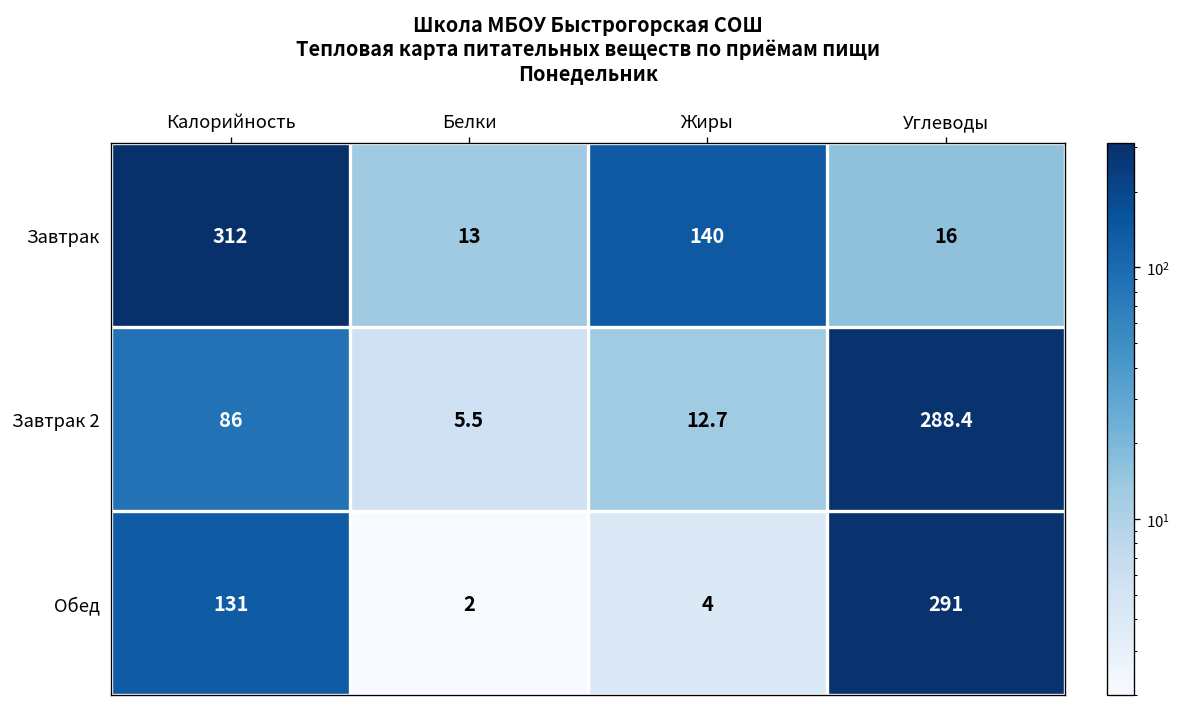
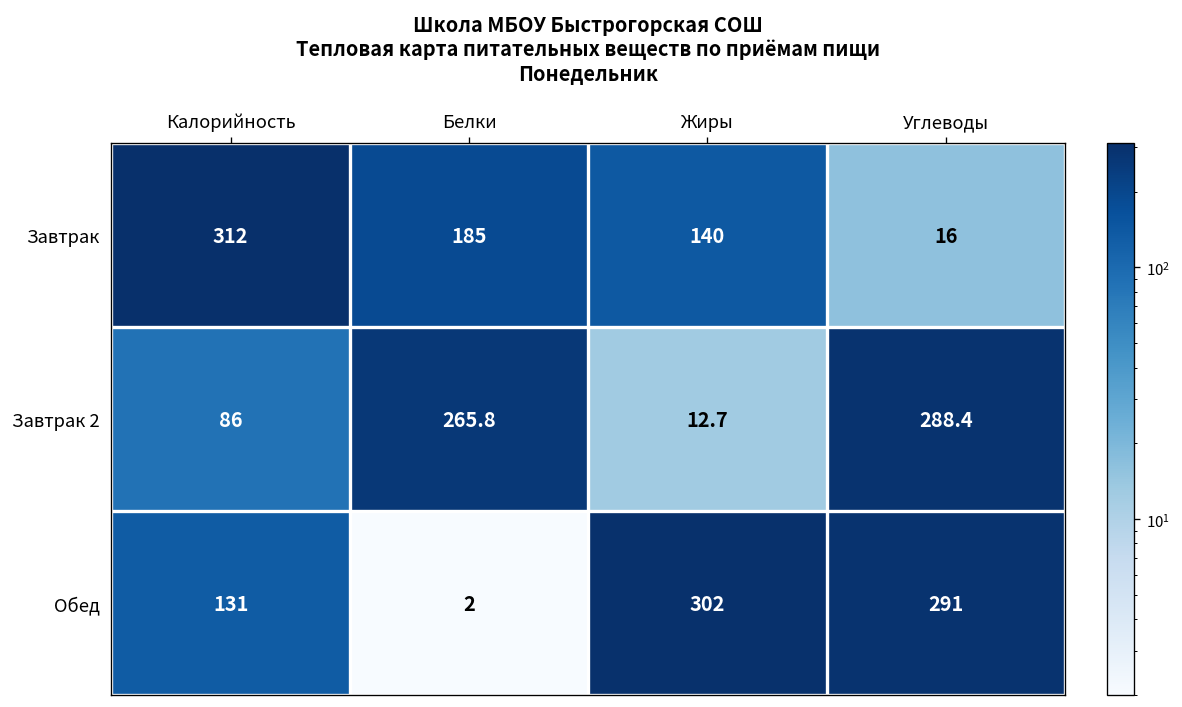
Завтрак, Белки: 13 -> 185
Завтрак 2, Белки: 5.5 -> 265.8
Обед, Жиры: 4 -> 302
